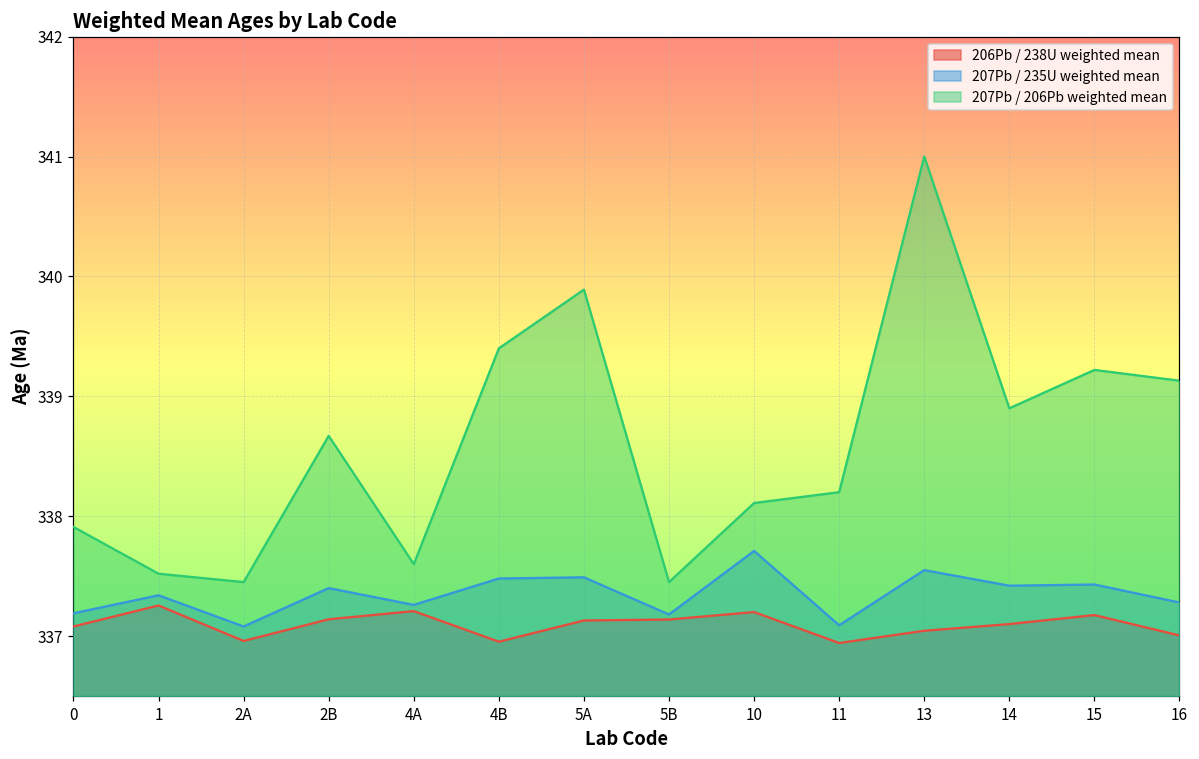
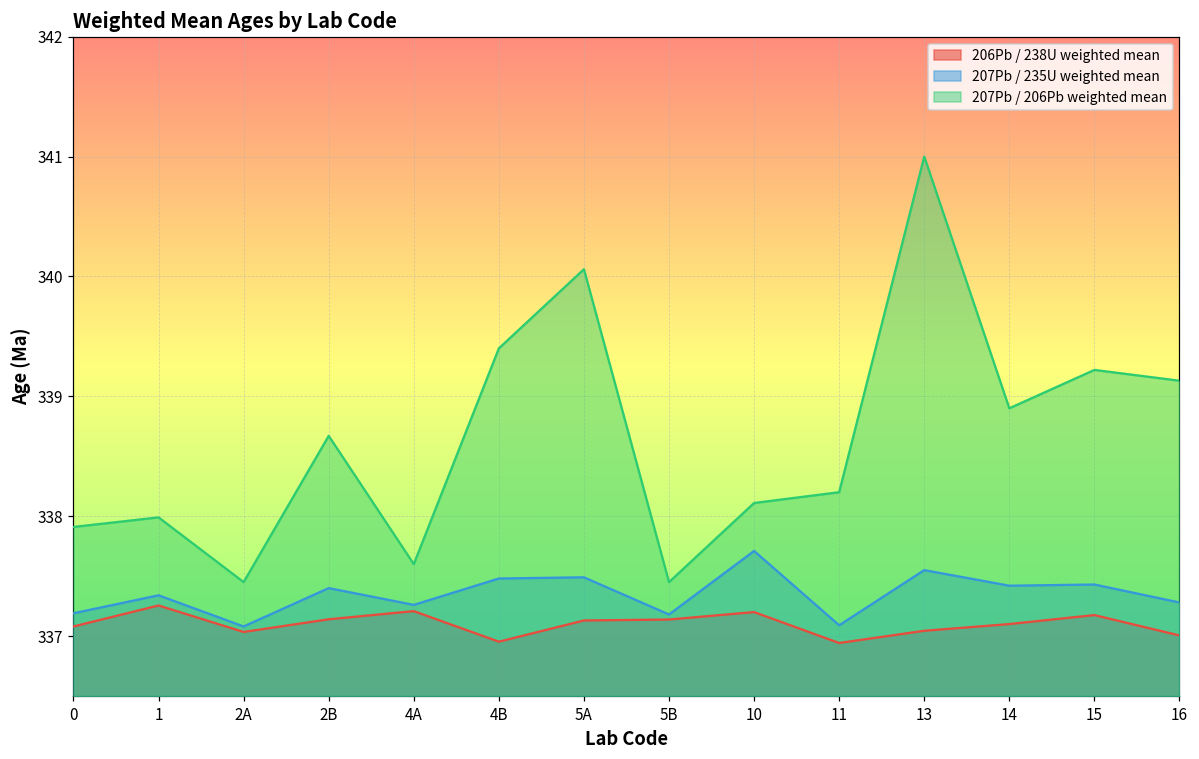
207Pb / 206Pb weighted mean, 1: 337.52 -> 337.99
206Pb / 238U weighted mean, 2A: 336.96 -> 337.03
207Pb / 206Pb weighted mean, 5A: 339.89 -> 340.06
